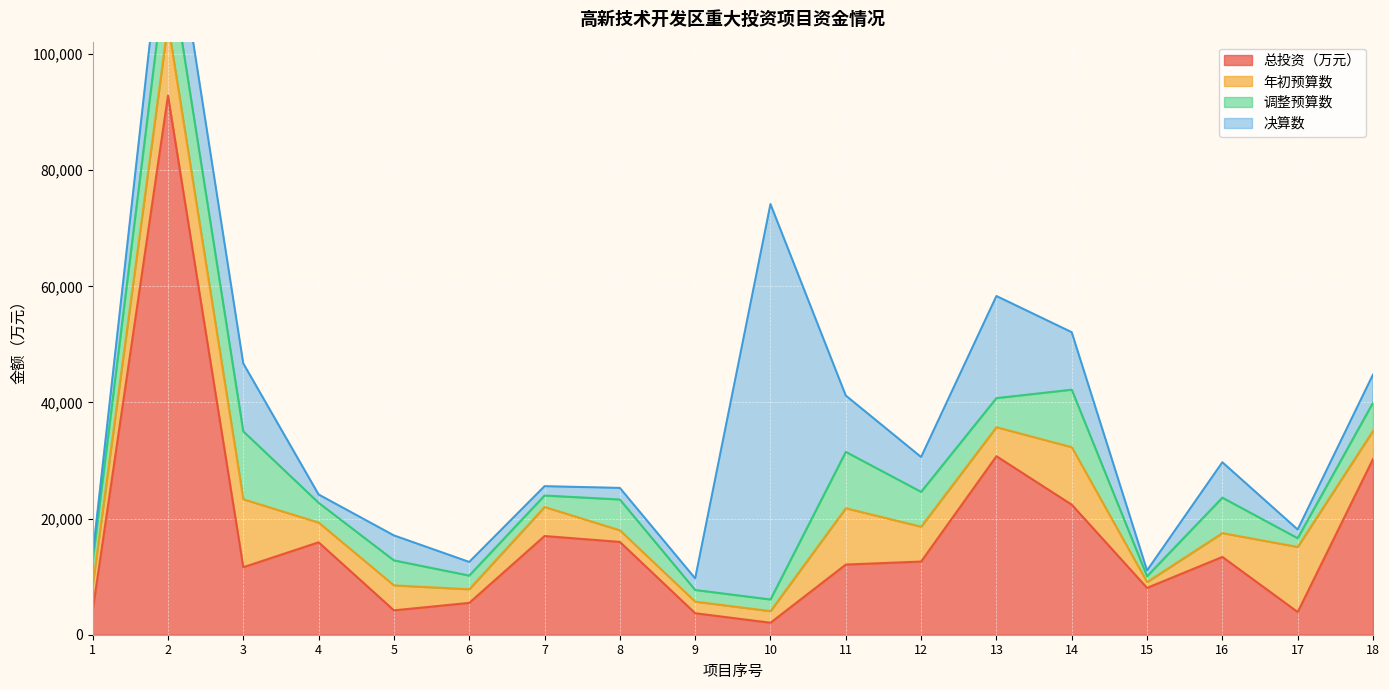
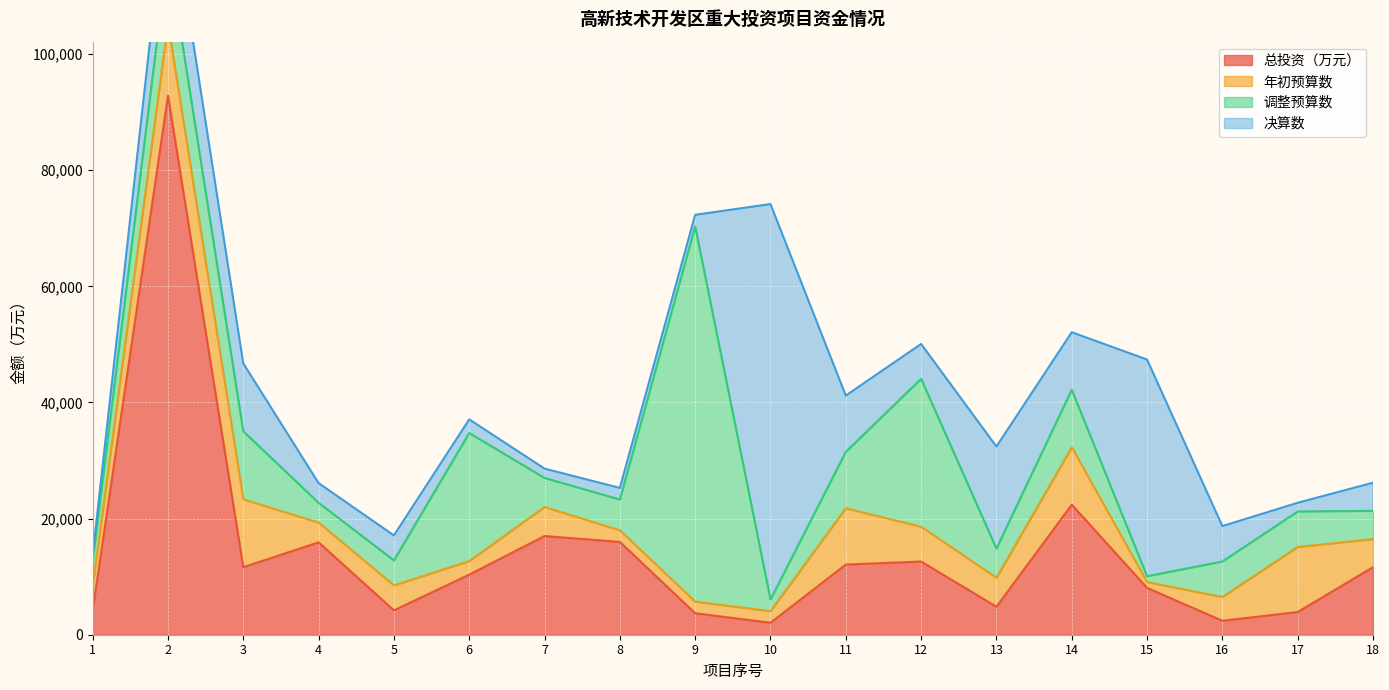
决算数, 4: 1,000 -> 3,000
总投资（万元）, 6: 5,000 -> 10,000
调整预算数, 6: 2,000 -> 22,000
调整预算数, 7: 2,000 -> 5,000
调整预算数, 9: 2,000 -> 65,000
调整预算数, 12: 6,000 -> 25,000
总投资（万元）, 13: 31,000 -> 5,000
决算数, 15: 1,000 -> 37,000
总投资（万元）, 16: 13,000 -> 2,000
调整预算数, 17: 2,000 -> 6,000
总投资（万元）, 18: 30,000 -> 12,000
